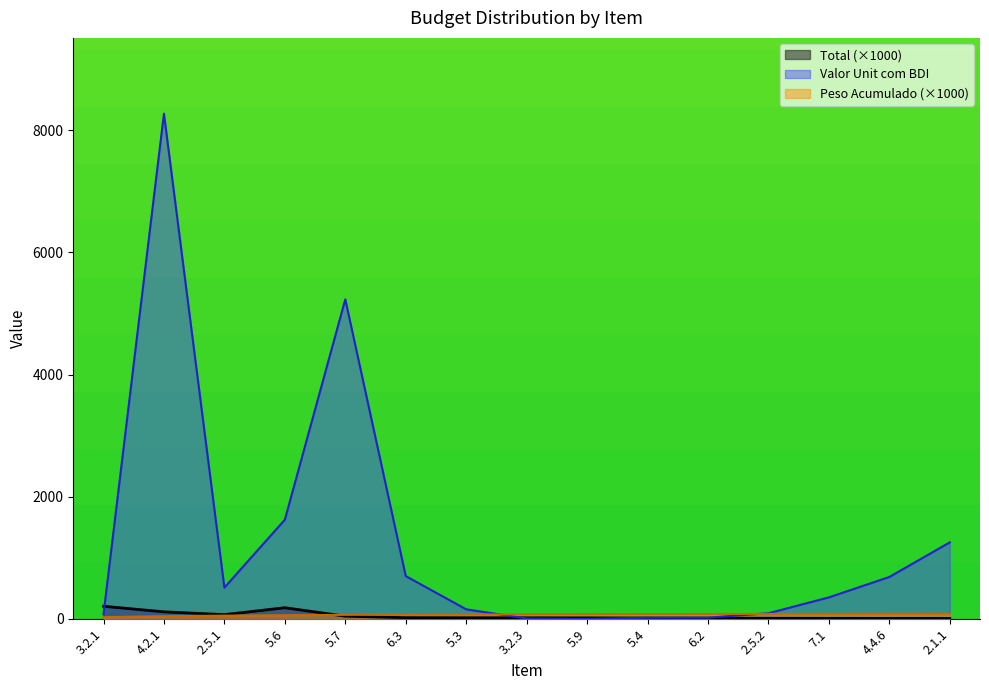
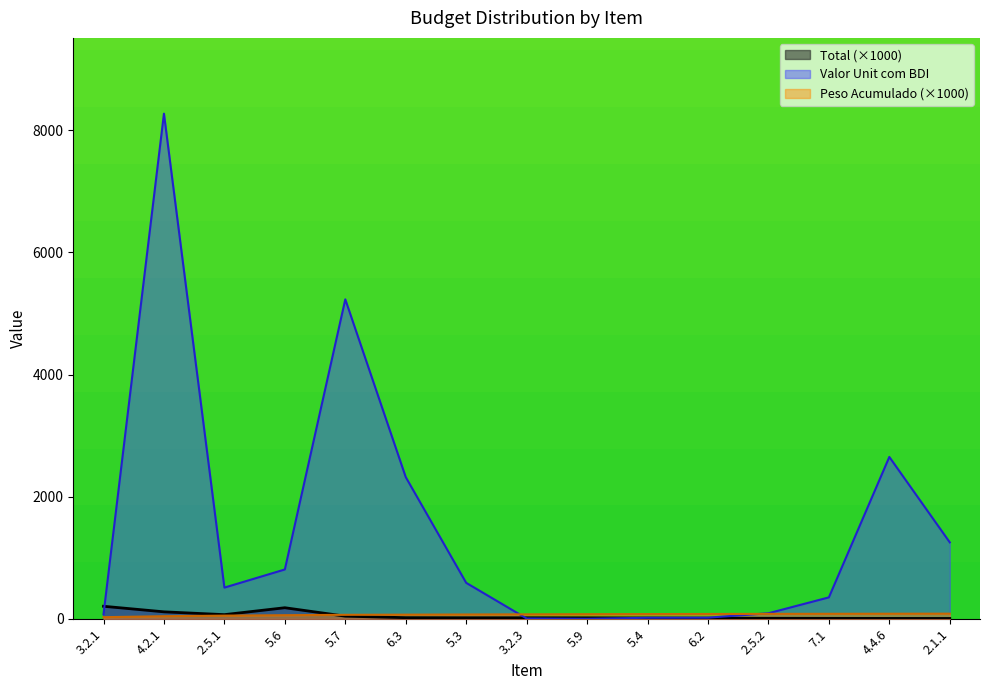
Valor Unit com BDI, 5.6: 1600 -> 800
Valor Unit com BDI, 6.3: 700 -> 2300
Valor Unit com BDI, 5.3: 200 -> 600
Valor Unit com BDI, 4.4.6: 700 -> 2700
